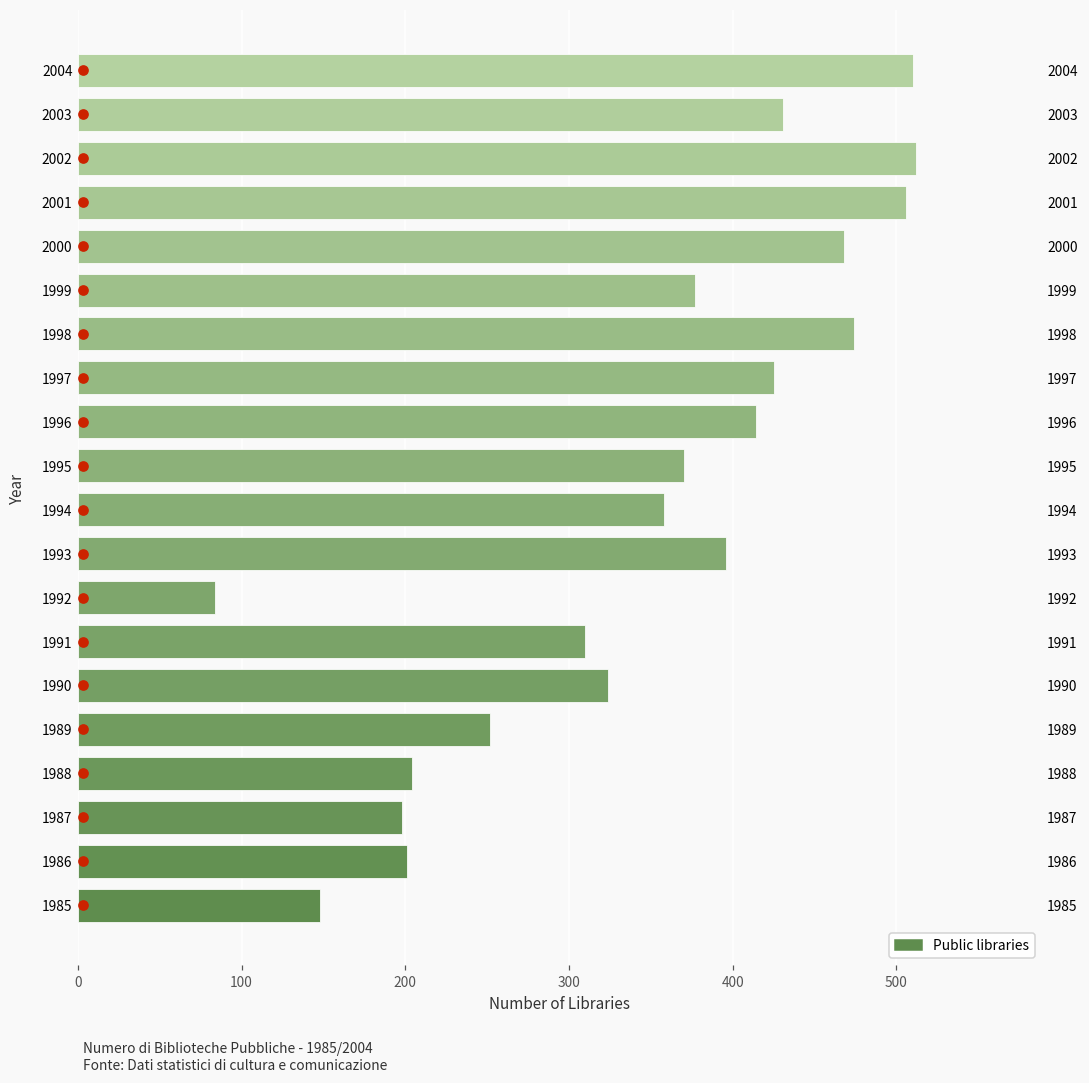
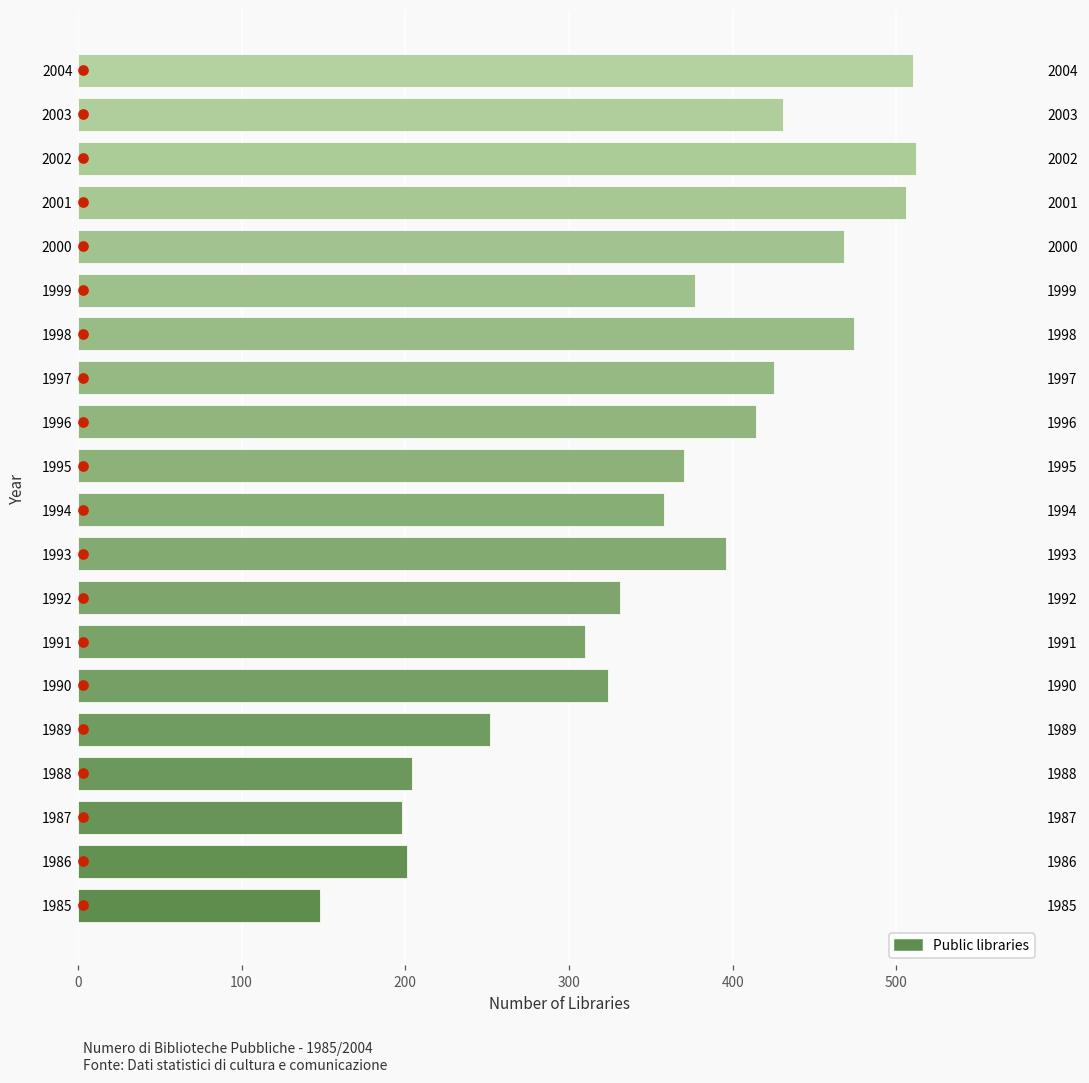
Public libraries, 1992: 84 -> 331
